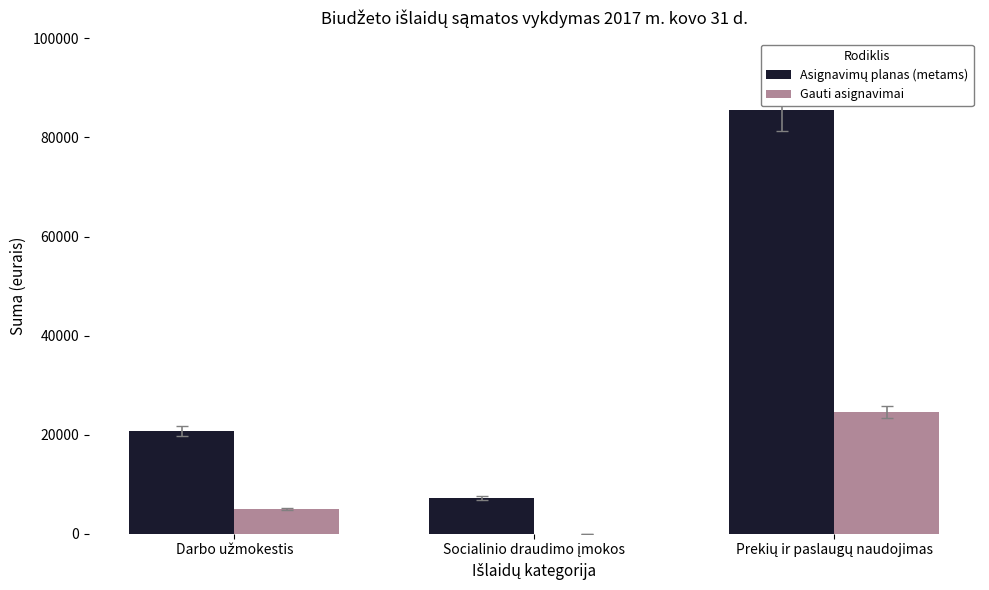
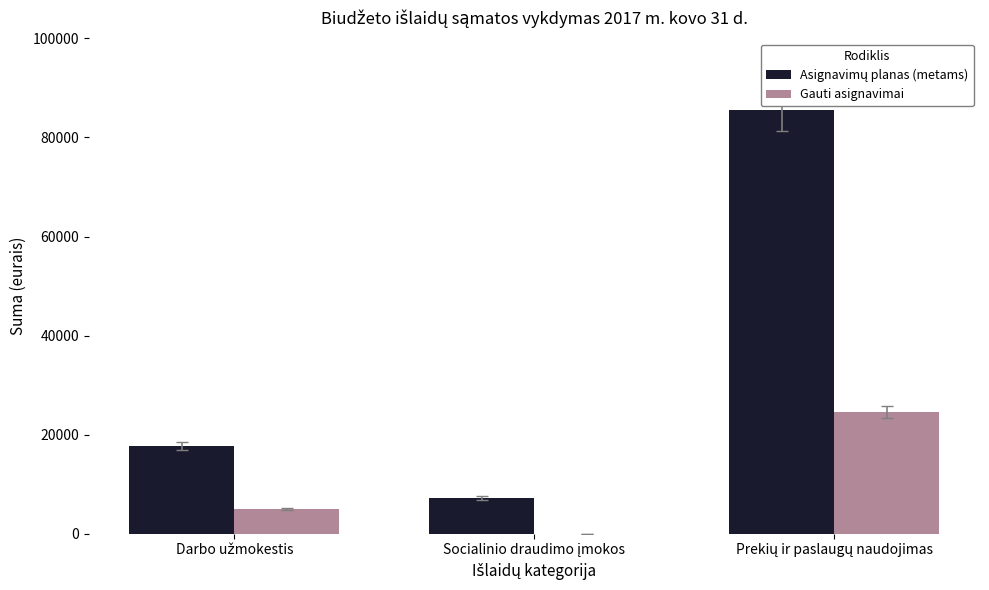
Asignavimų planas (metams), Darbo užmokestis: 21000 -> 18000
